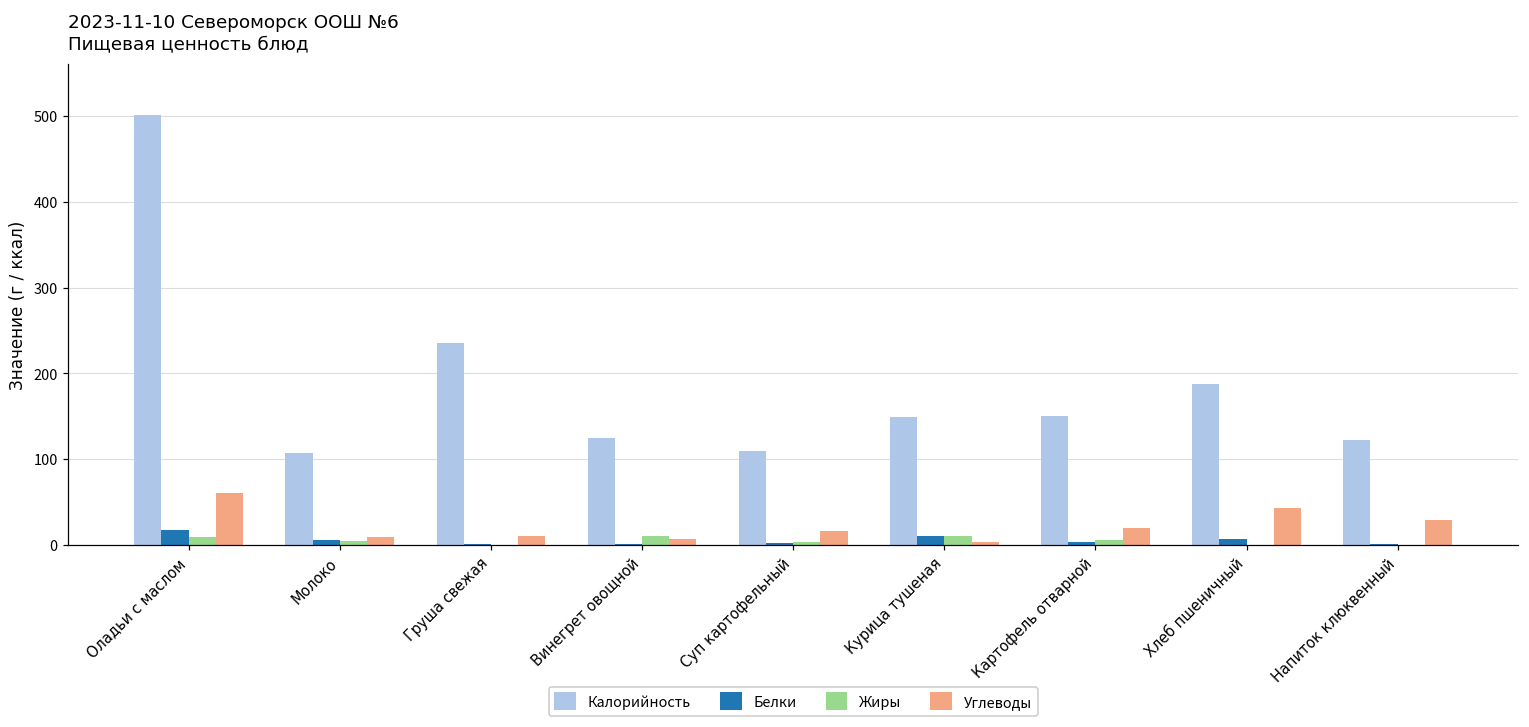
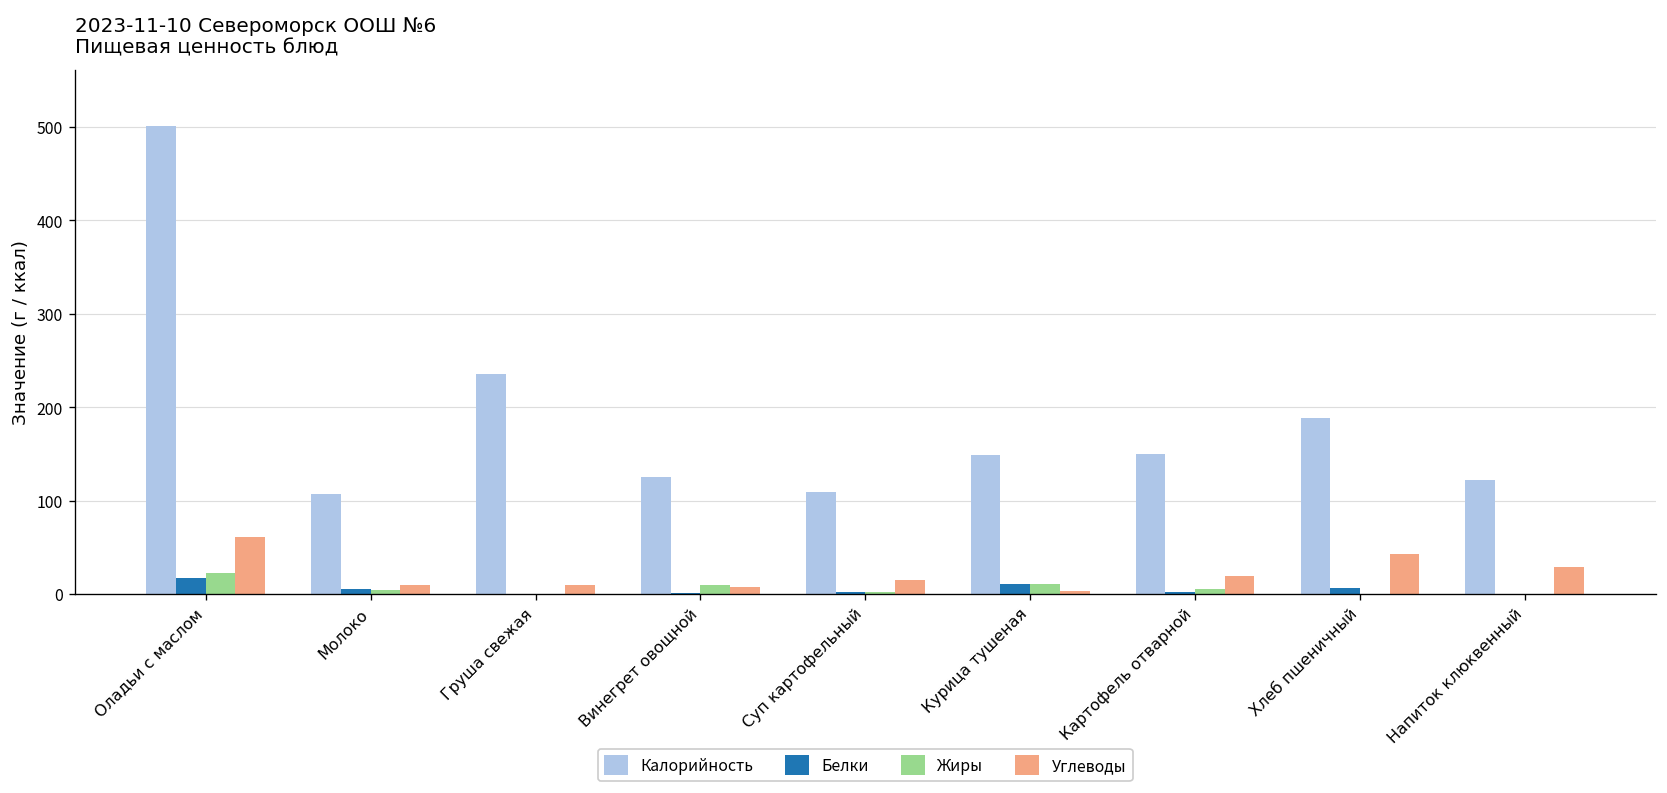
Жиры, Оладьи с маслом: 10 -> 20
